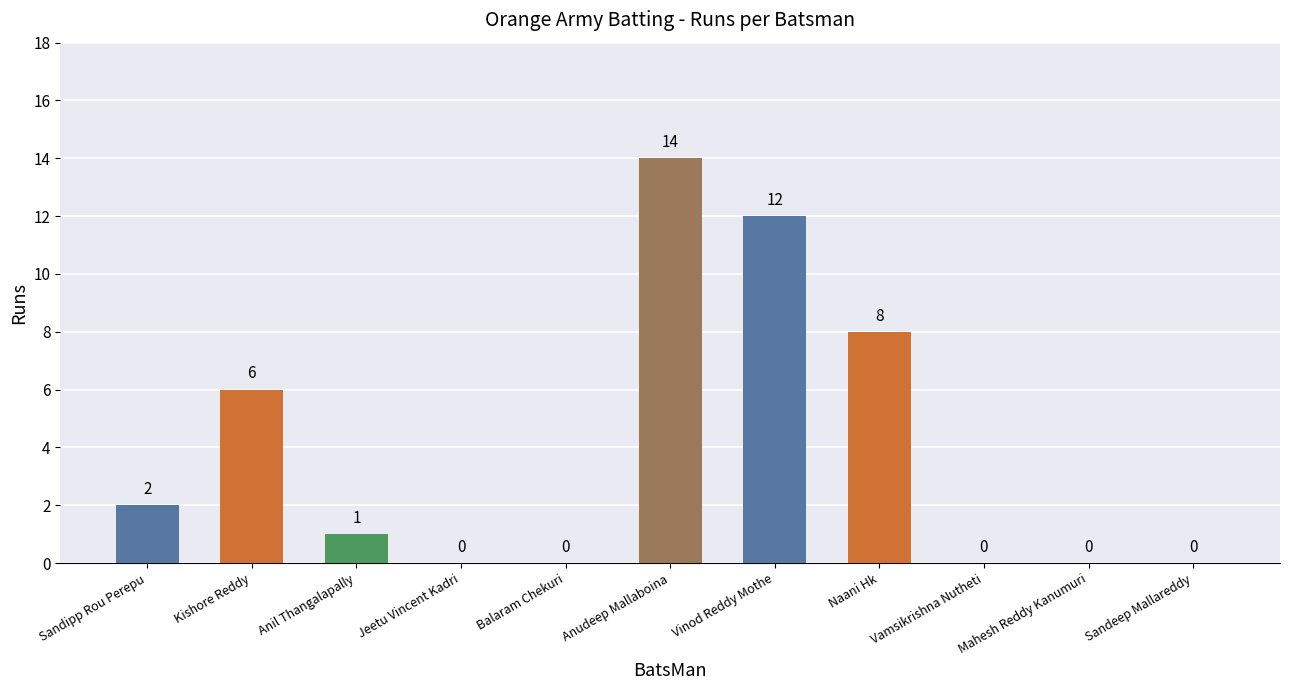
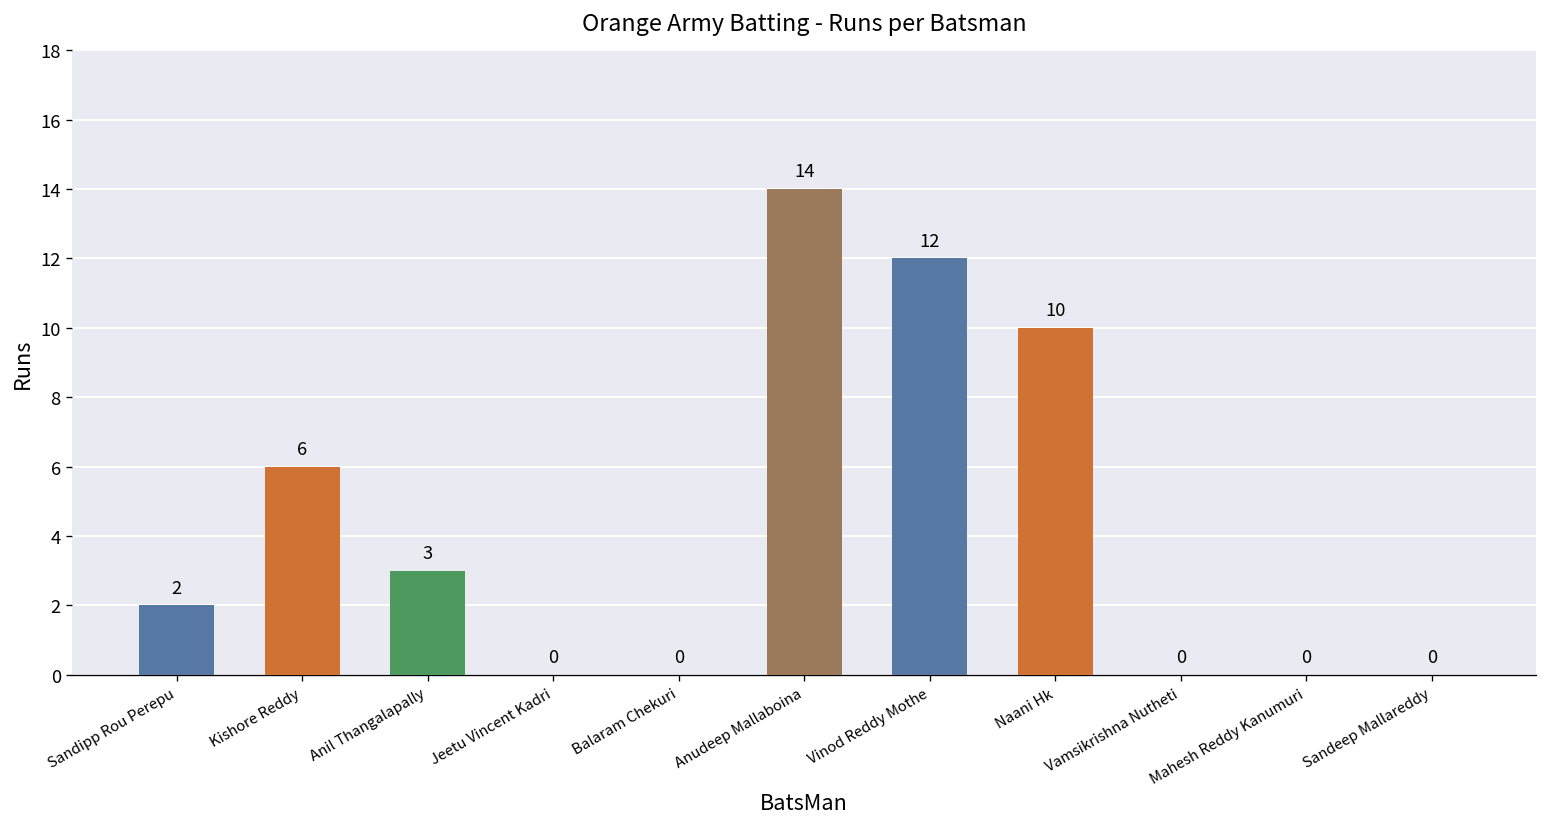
Anil Thangalapally: 1 -> 3
Naani Hk: 8 -> 10
